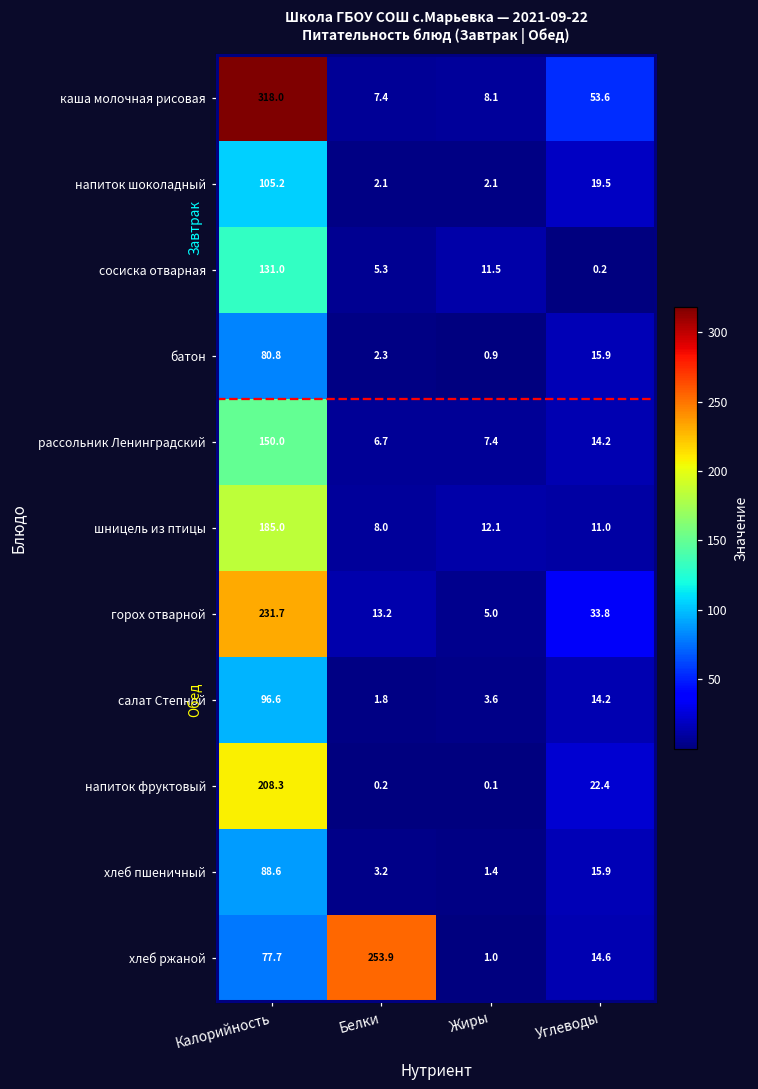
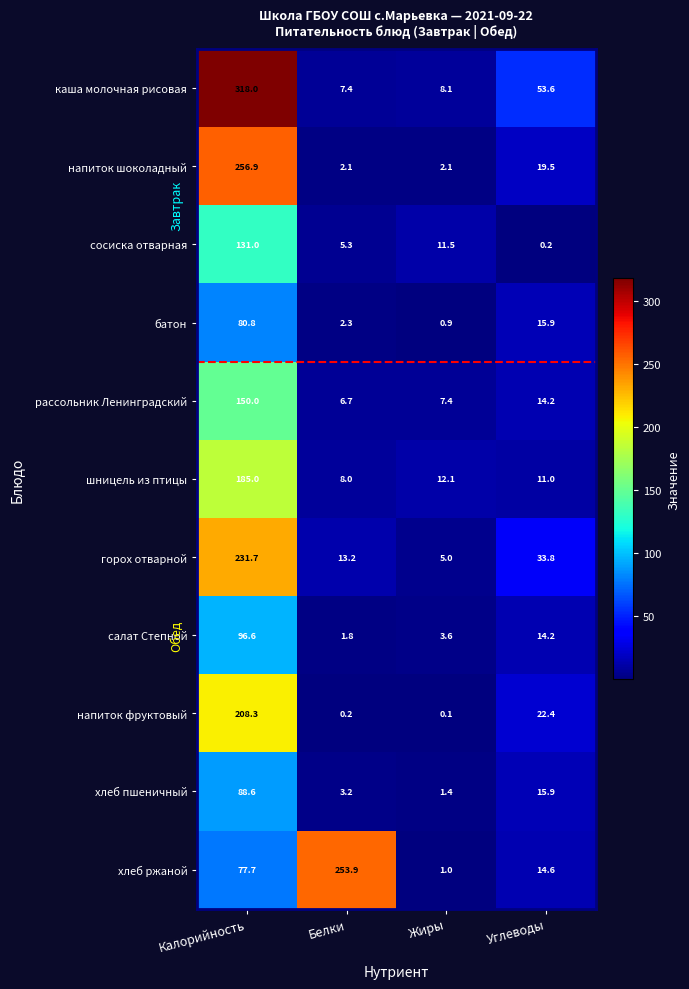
напиток шоколадный, Калорийность: 105.2 -> 256.9
